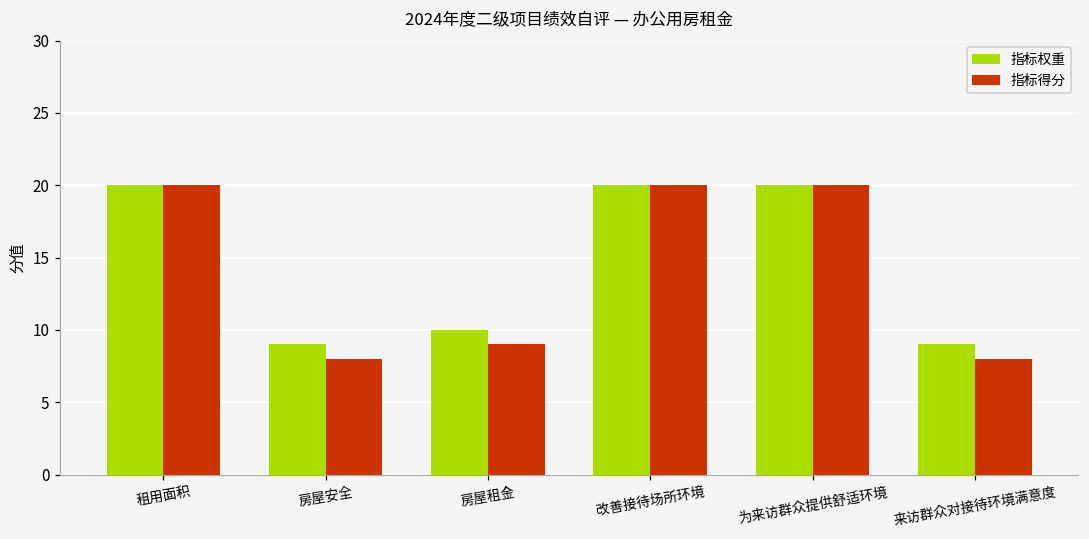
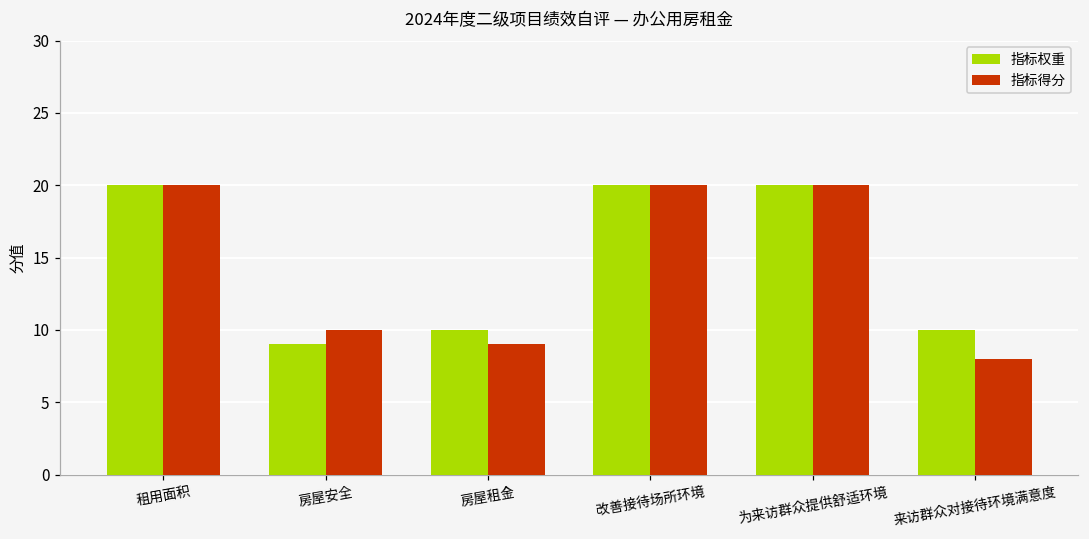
指标得分, 房屋安全: 8 -> 10
指标权重, 来访群众对接待环境满意度: 9 -> 10
